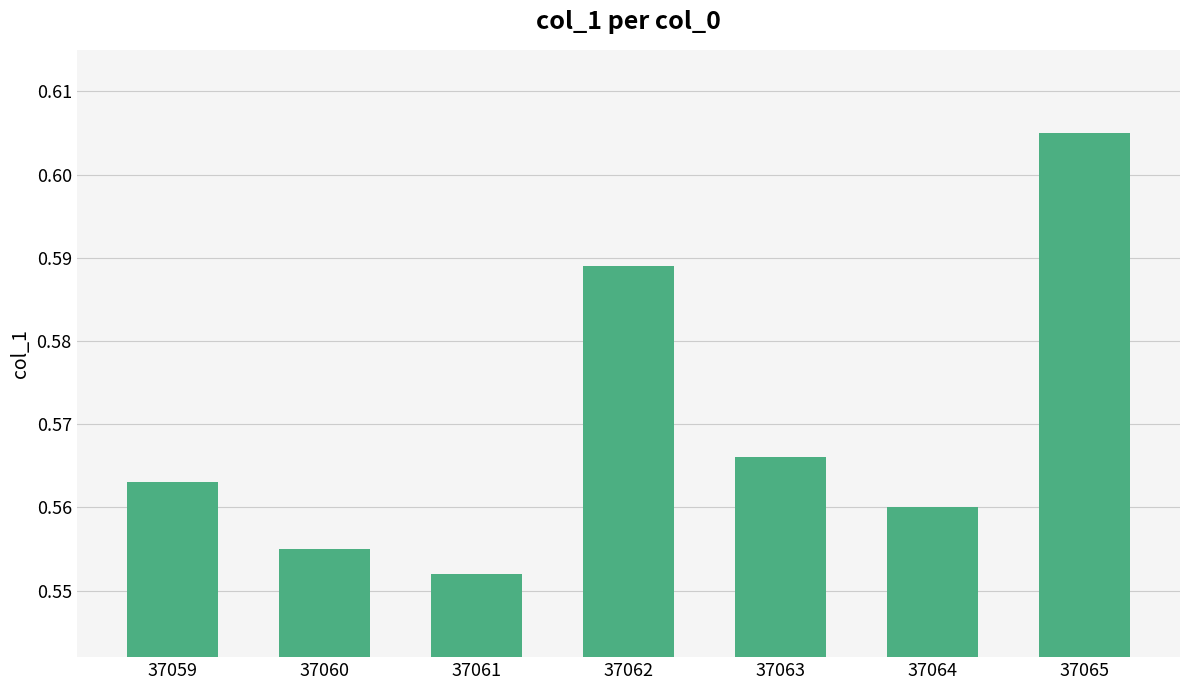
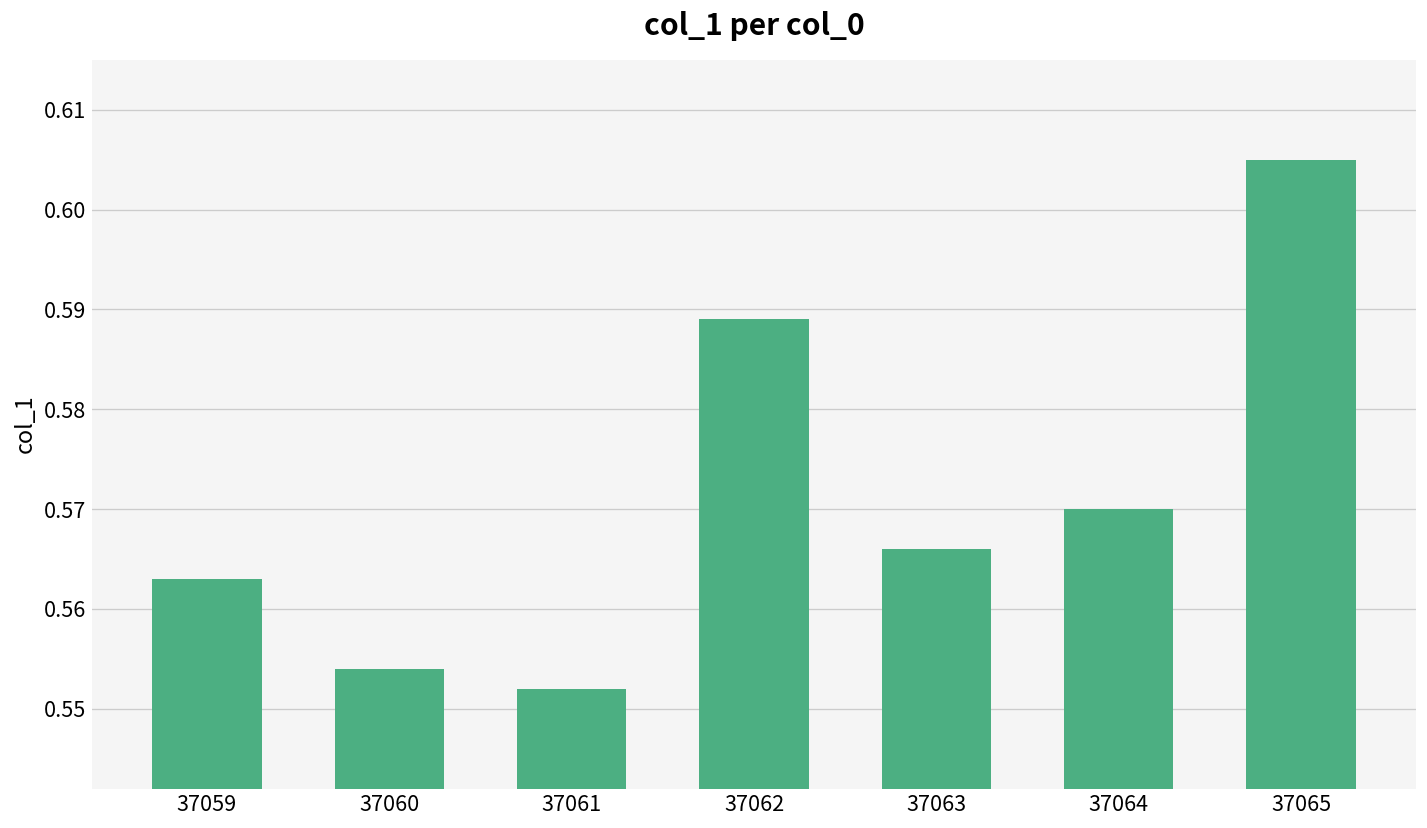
37060: 0.555 -> 0.554
37064: 0.56 -> 0.57
